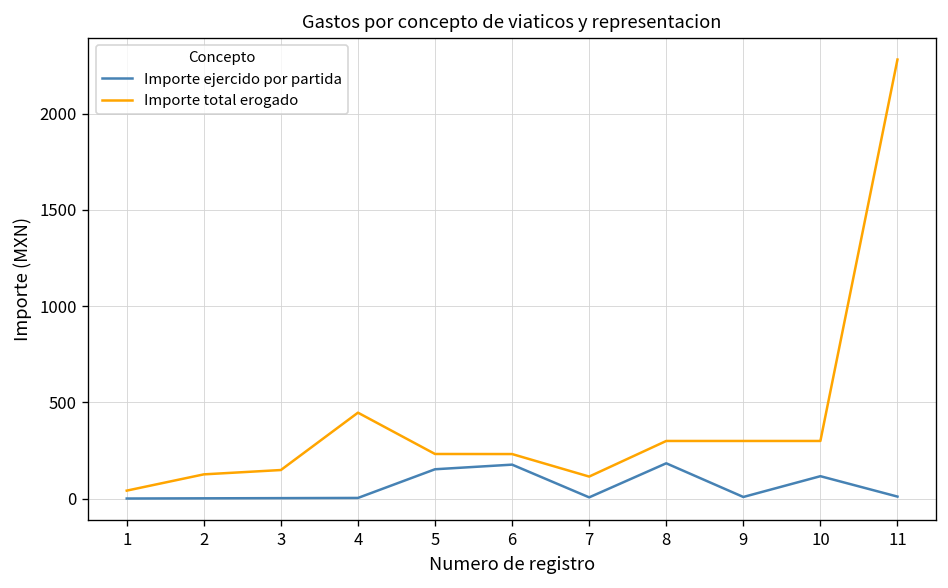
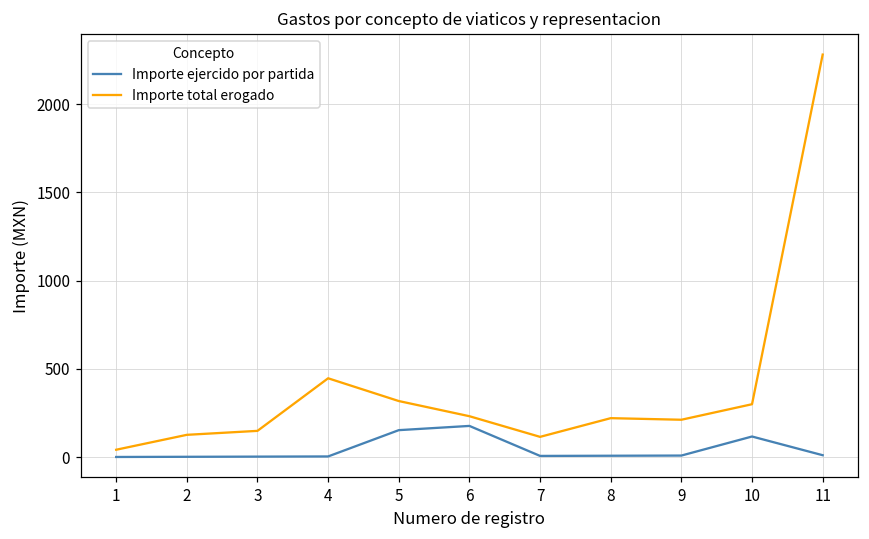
Importe total erogado, 5: 230 -> 320
Importe ejercido por partida, 8: 180 -> 10
Importe total erogado, 8: 300 -> 220
Importe total erogado, 9: 300 -> 210
